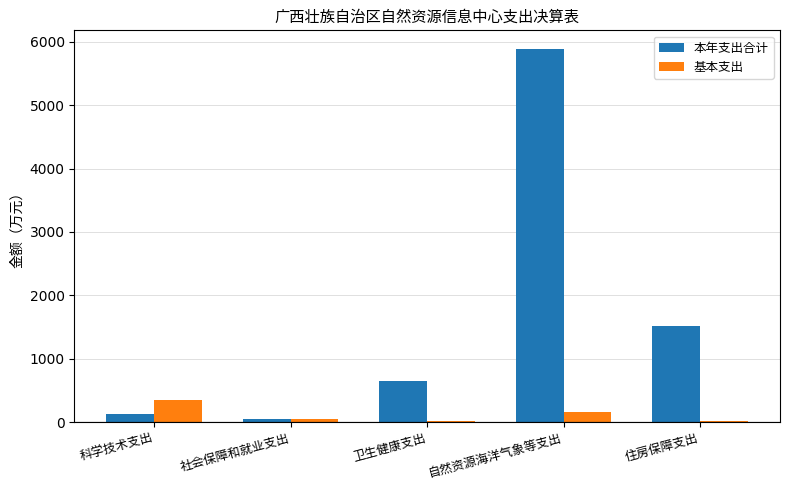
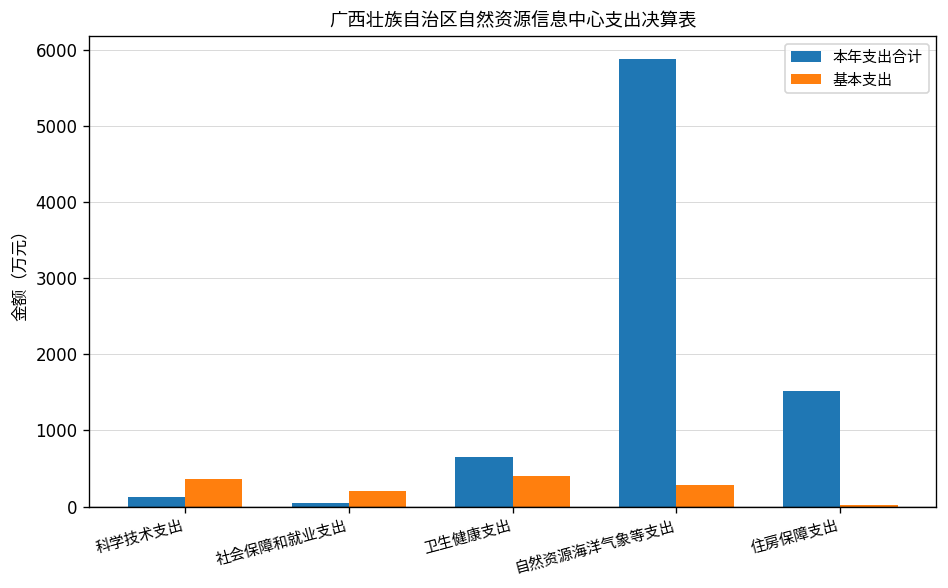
基本支出, 社会保障和就业支出: 100 -> 200
基本支出, 卫生健康支出: 0 -> 400
基本支出, 自然资源海洋气象等支出: 200 -> 300
